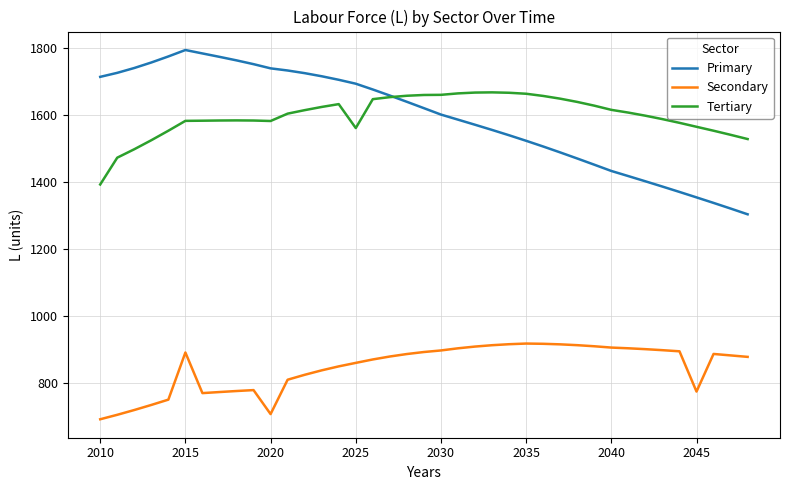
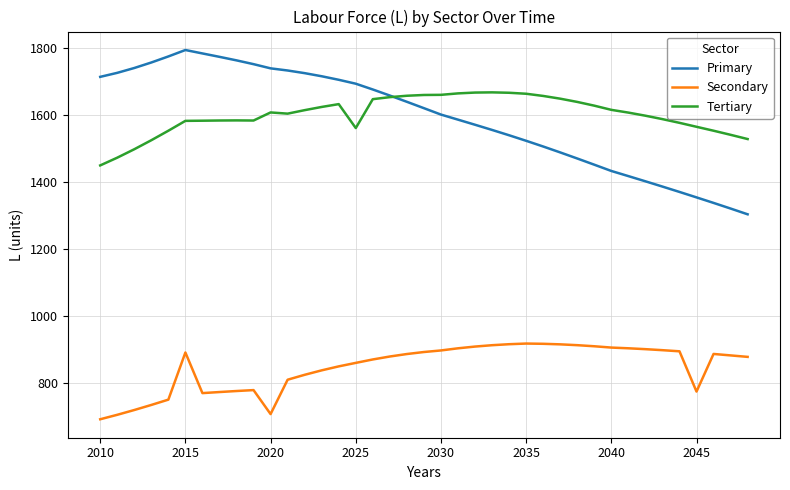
Tertiary, 2010: 1390 -> 1450
Tertiary, 2020: 1580 -> 1610
